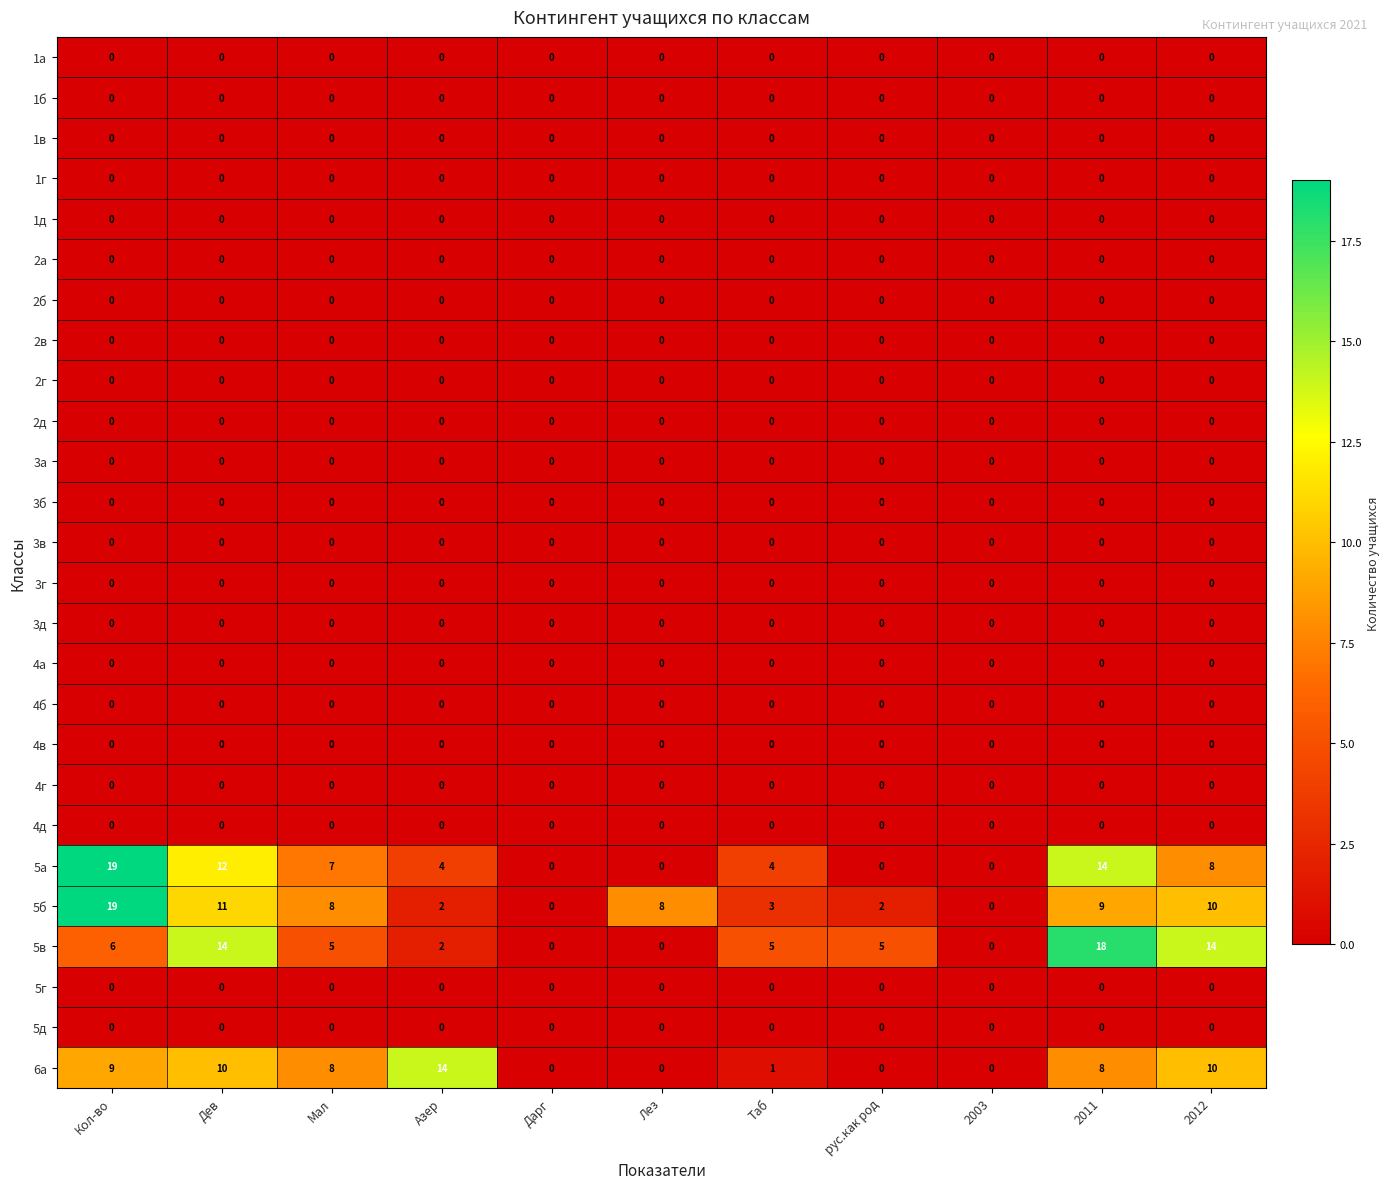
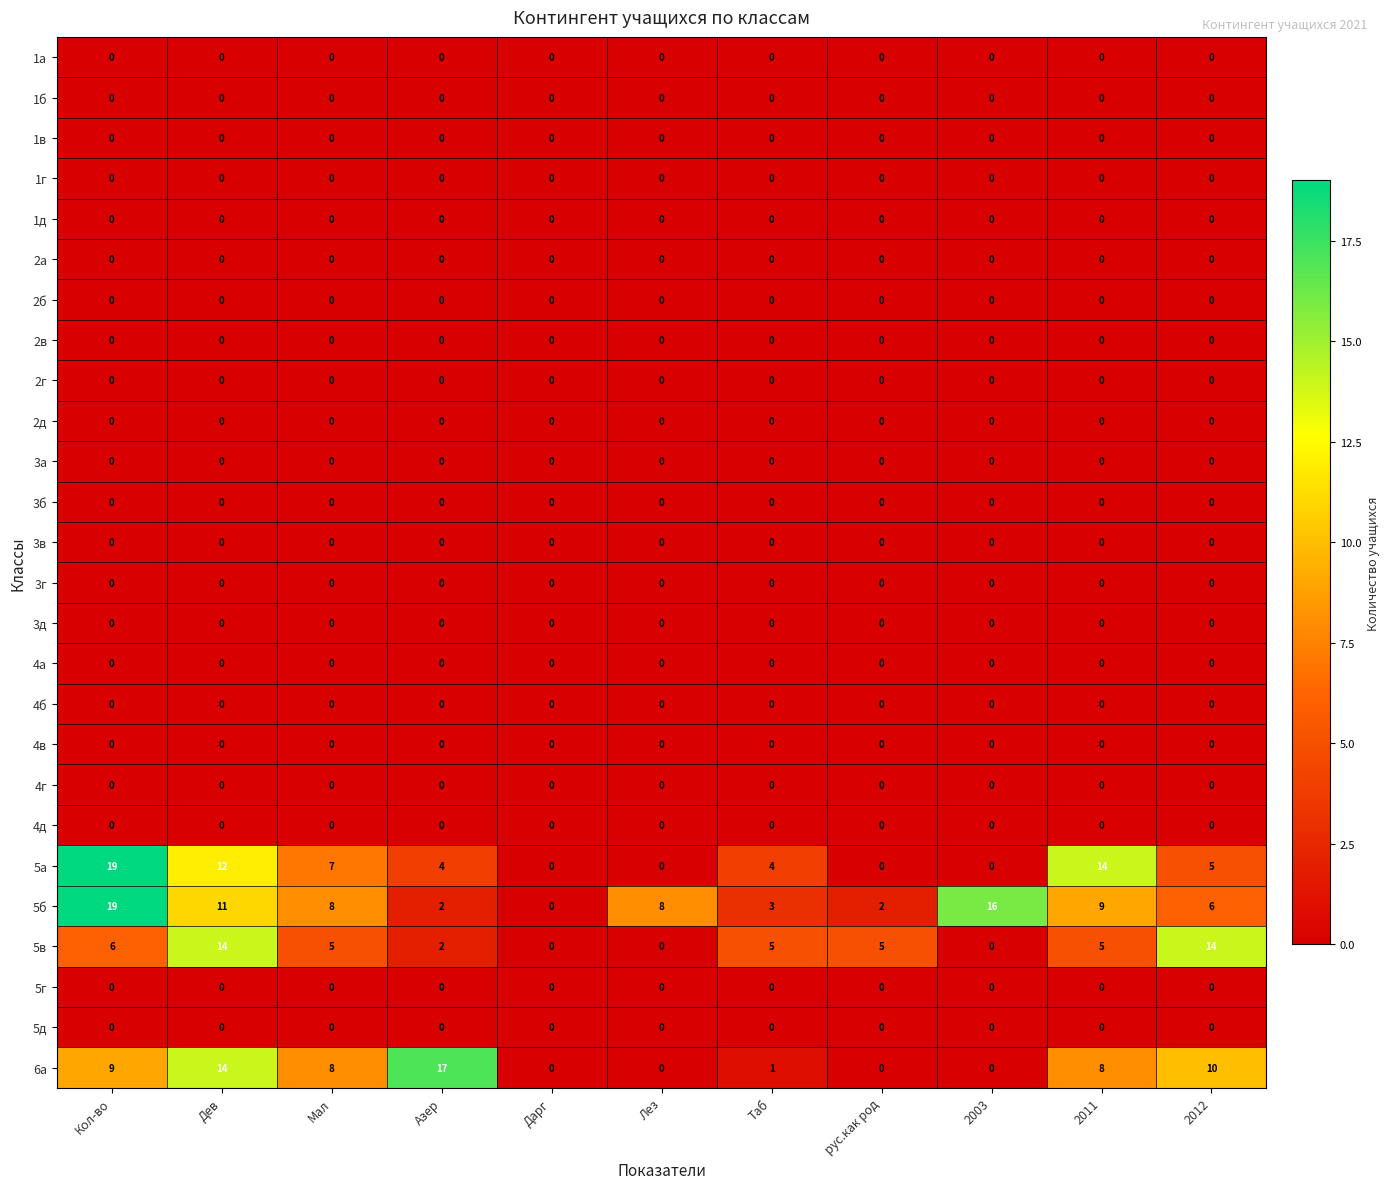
5а, 2012: 8 -> 5
5б, 2003: 0 -> 16
5б, 2012: 10 -> 6
5в, 2011: 18 -> 5
6а, Дев: 10 -> 14
6а, Азер: 14 -> 17
